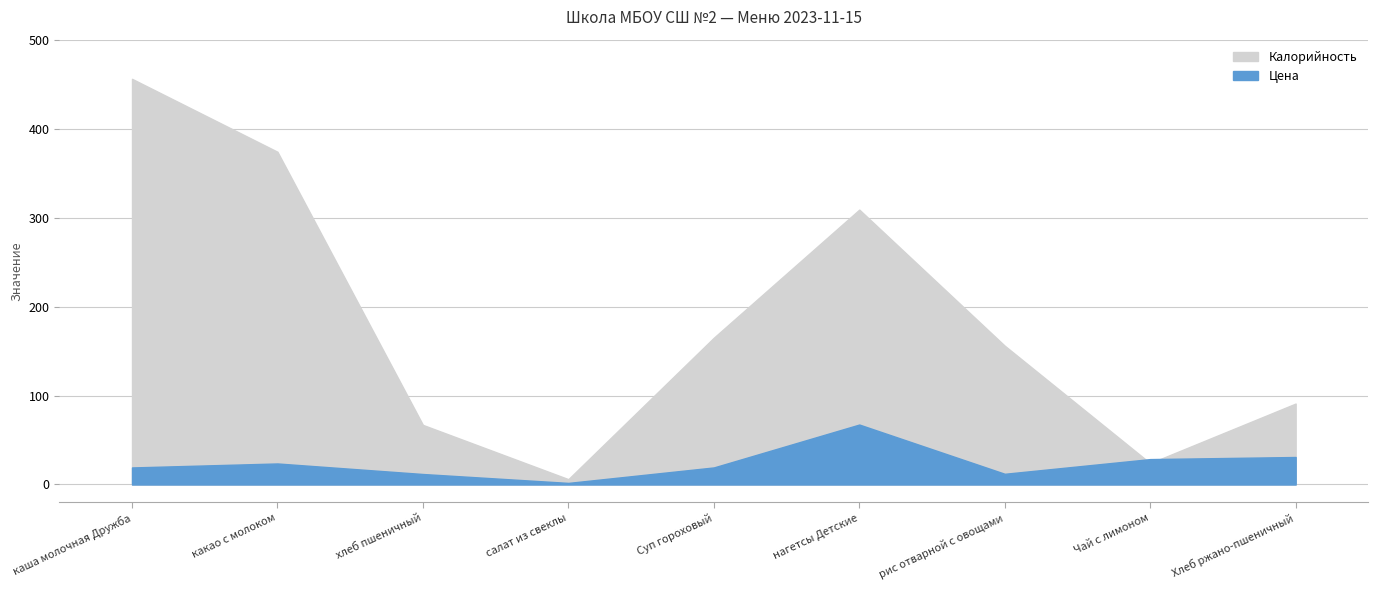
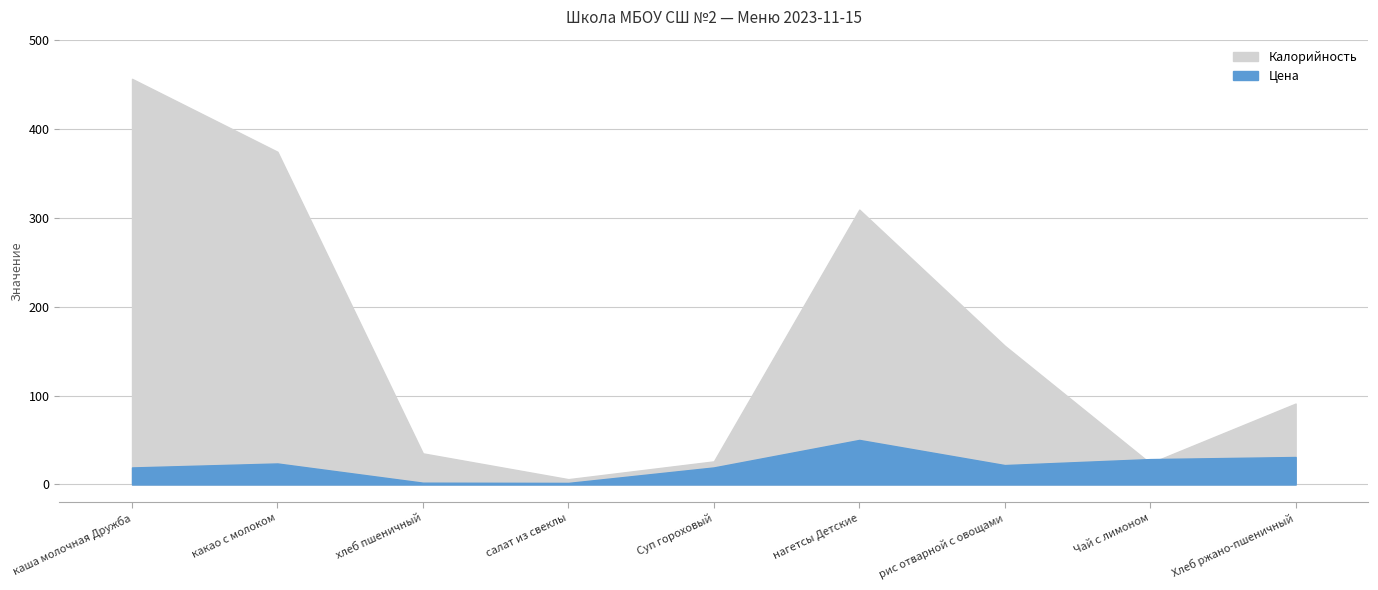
Калорийность, хлеб пшеничный: 70 -> 40
Цена, хлеб пшеничный: 10 -> 0
Калорийность, Суп гороховый: 170 -> 30
Цена, нагетсы Детские: 70 -> 50
Цена, рис отварной с овощами: 10 -> 20
